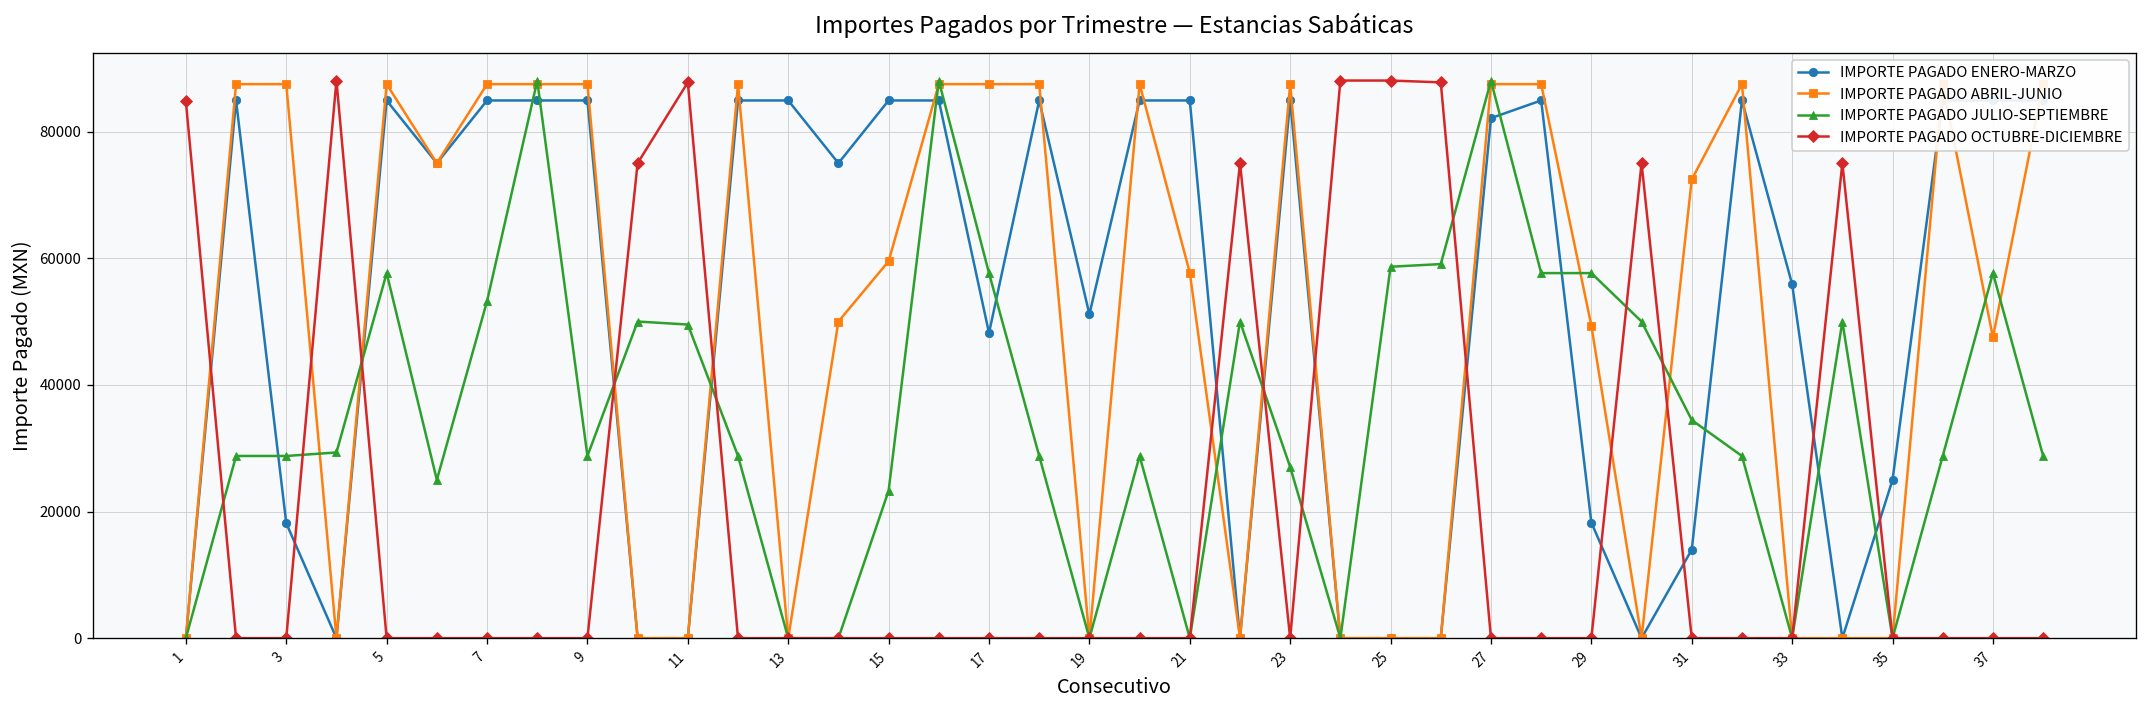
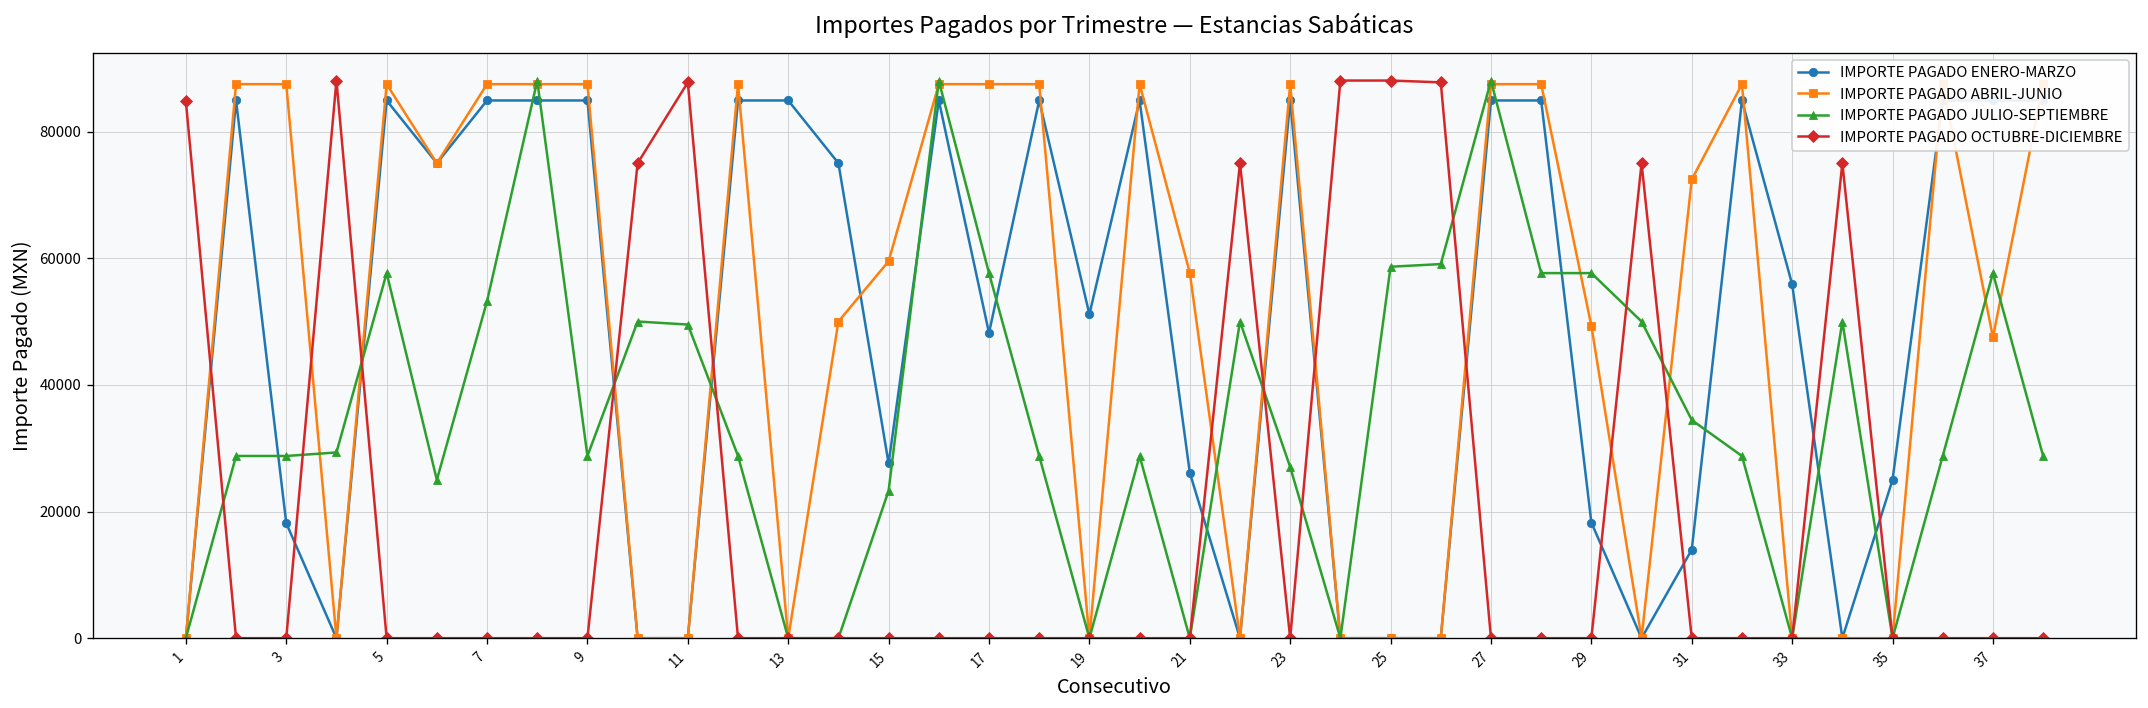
IMPORTE PAGADO ENERO-MARZO, 15: 85000 -> 28000
IMPORTE PAGADO ENERO-MARZO, 21: 85000 -> 26000
IMPORTE PAGADO ENERO-MARZO, 27: 82000 -> 85000
